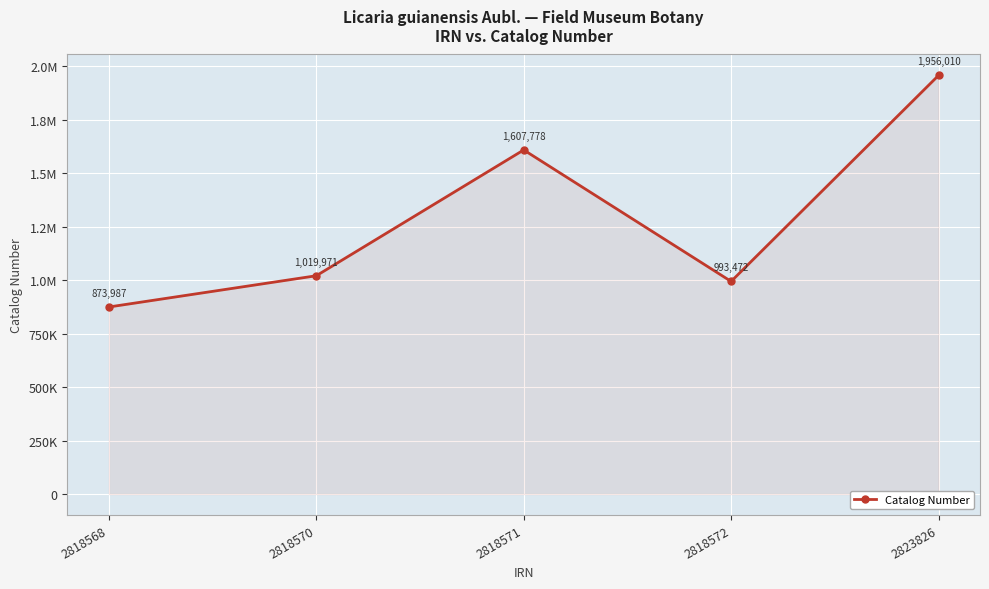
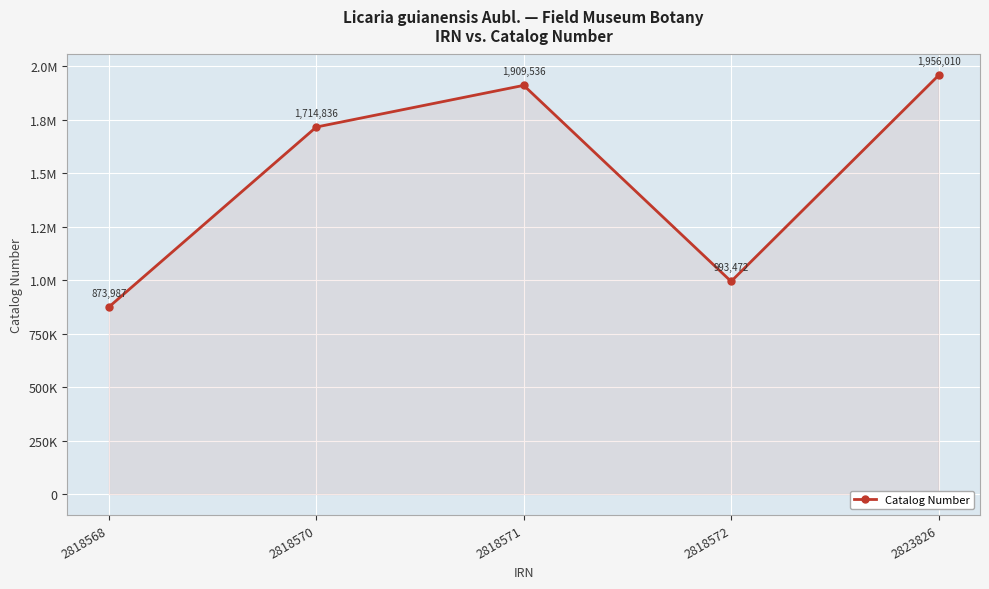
2818570: 1,019,971 -> 1,714,836
2818571: 1,607,778 -> 1,909,536
